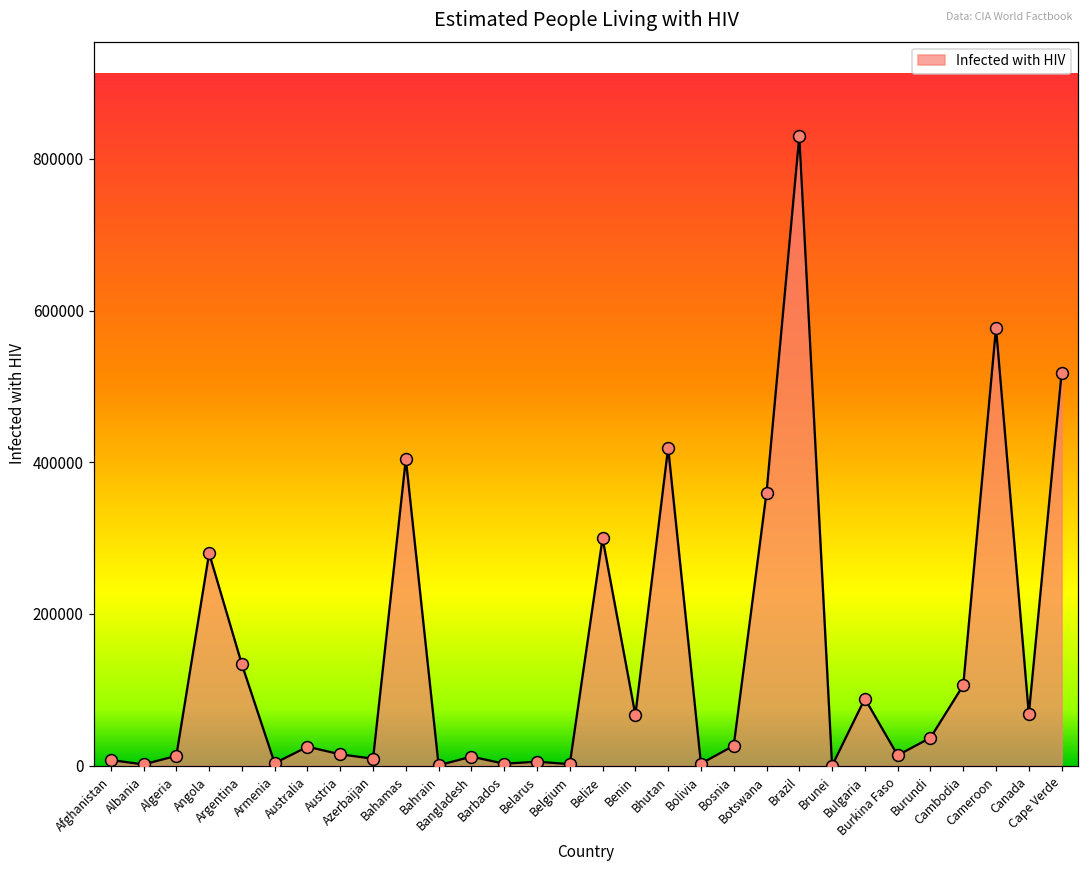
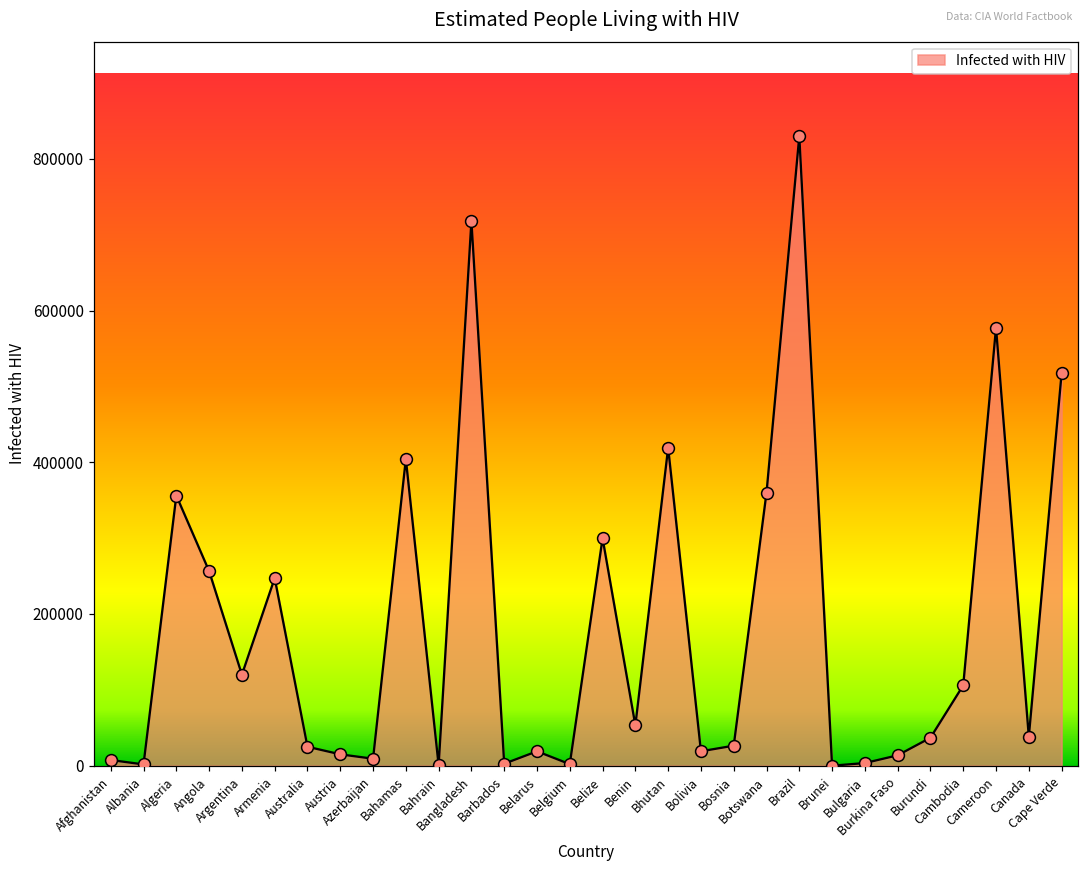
Algeria: 10000 -> 360000
Angola: 280000 -> 260000
Argentina: 130000 -> 120000
Armenia: 0 -> 250000
Bangladesh: 10000 -> 720000
Belarus: 10000 -> 20000
Benin: 70000 -> 50000
Bolivia: 0 -> 20000
Bulgaria: 90000 -> 0
Canada: 70000 -> 40000
